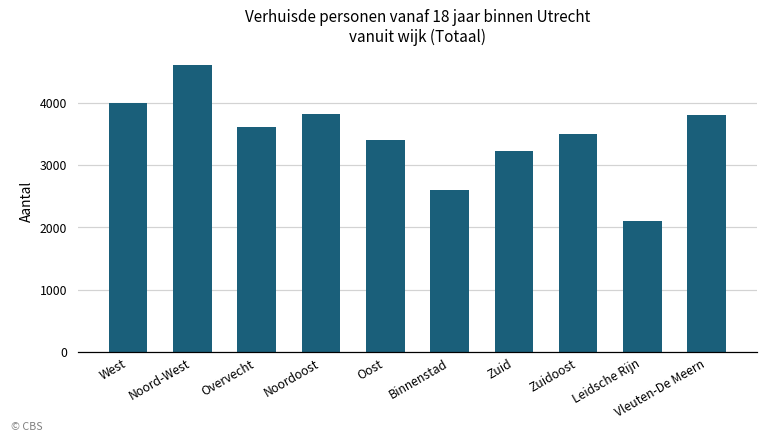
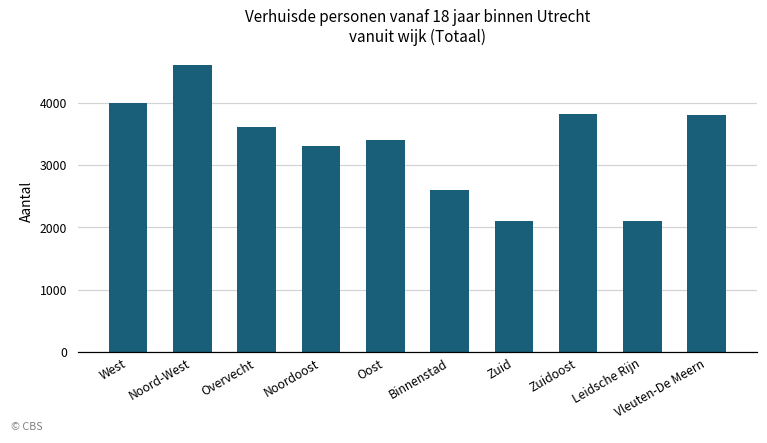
Noordoost: 3800 -> 3300
Zuid: 3200 -> 2100
Zuidoost: 3500 -> 3800
